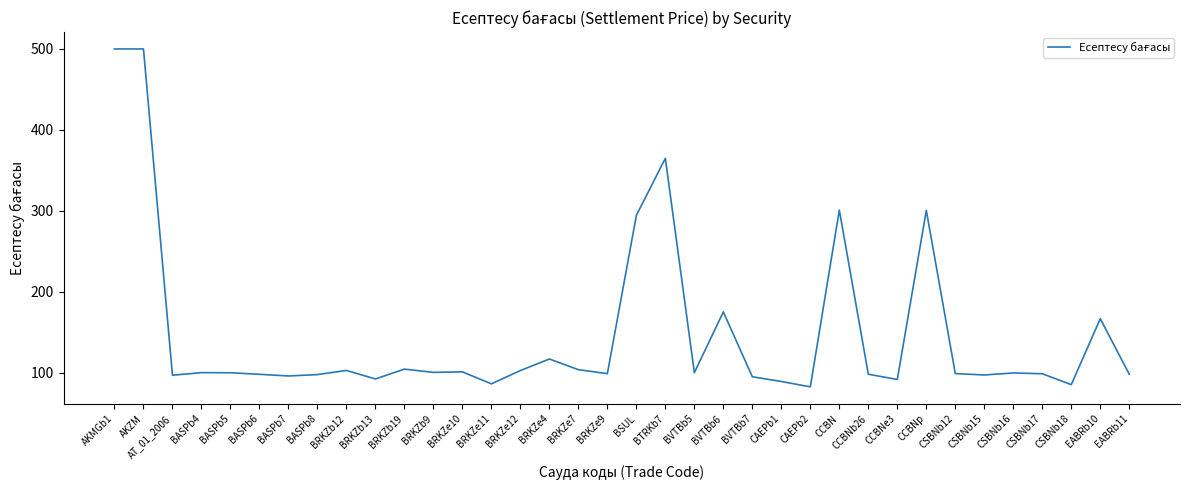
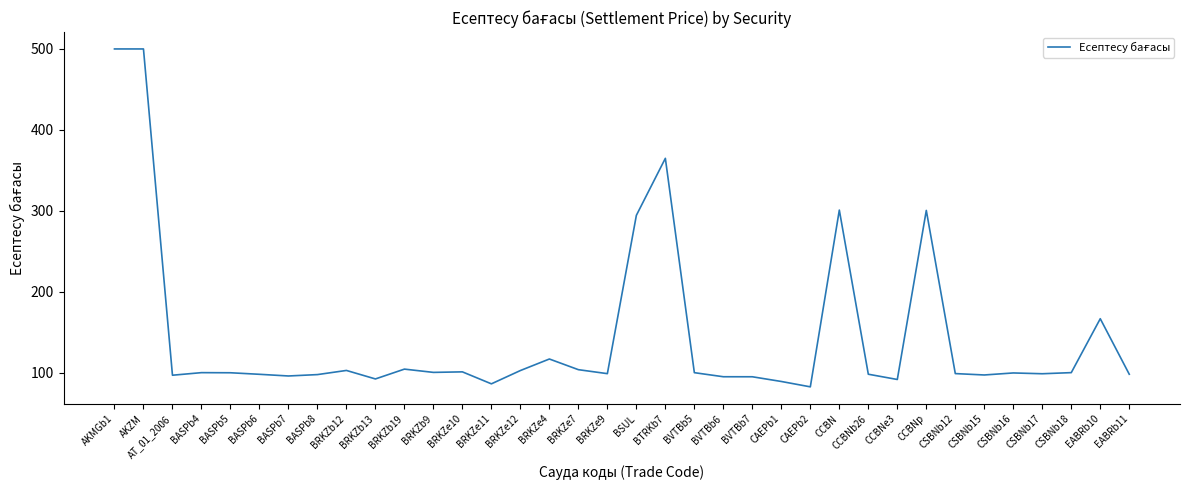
BVTBb6: 170 -> 90
CSBNb18: 90 -> 100
